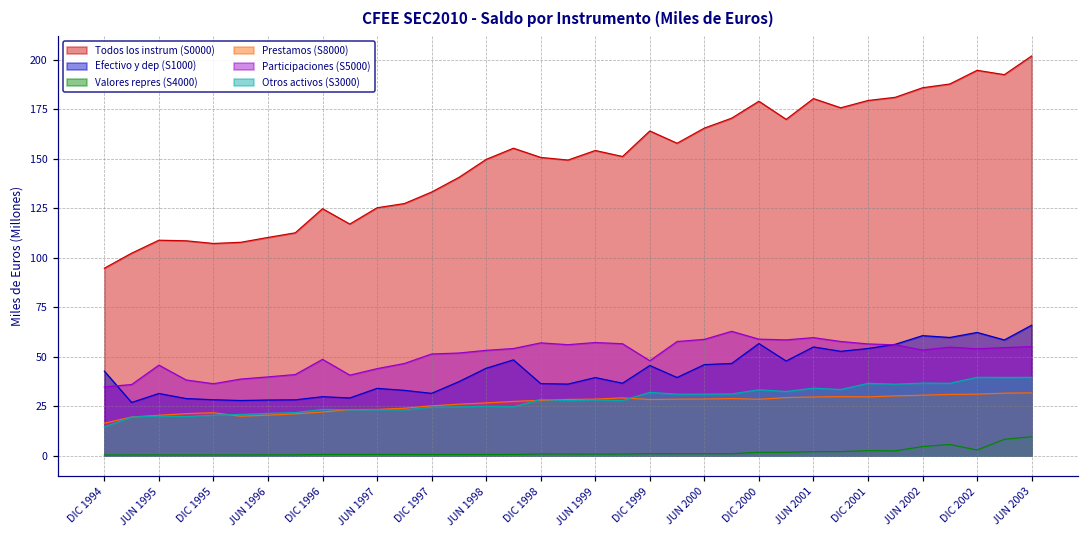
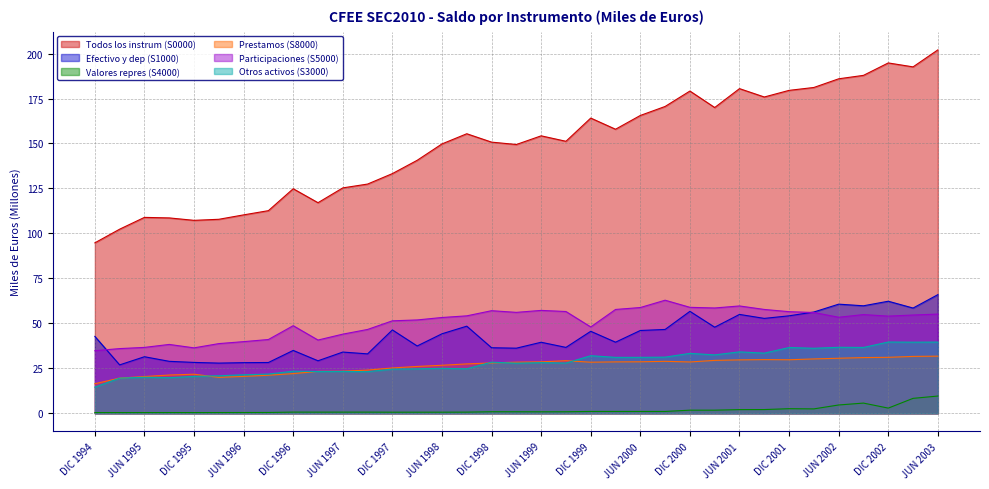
Participaciones (S5000), JUN 1995: 46 -> 37
Efectivo y dep (S1000), DIC 1996: 30 -> 35
Efectivo y dep (S1000), DIC 1997: 32 -> 46
